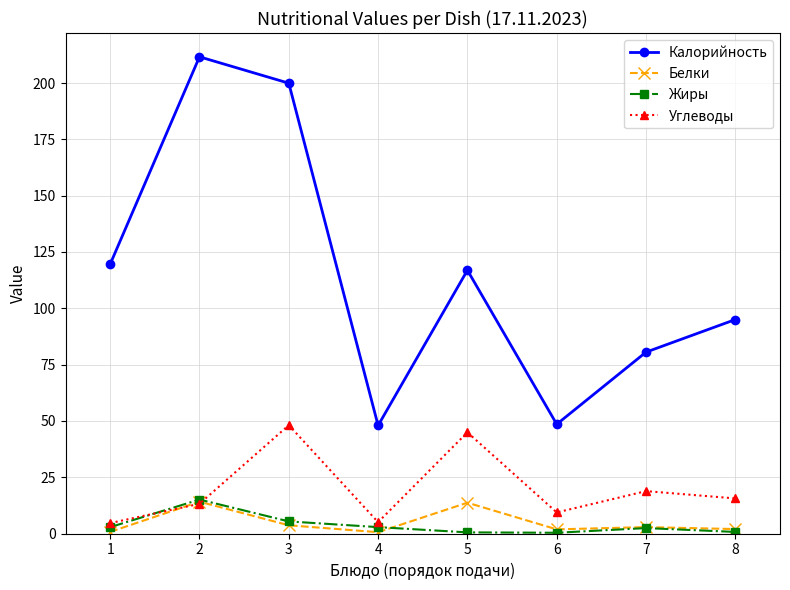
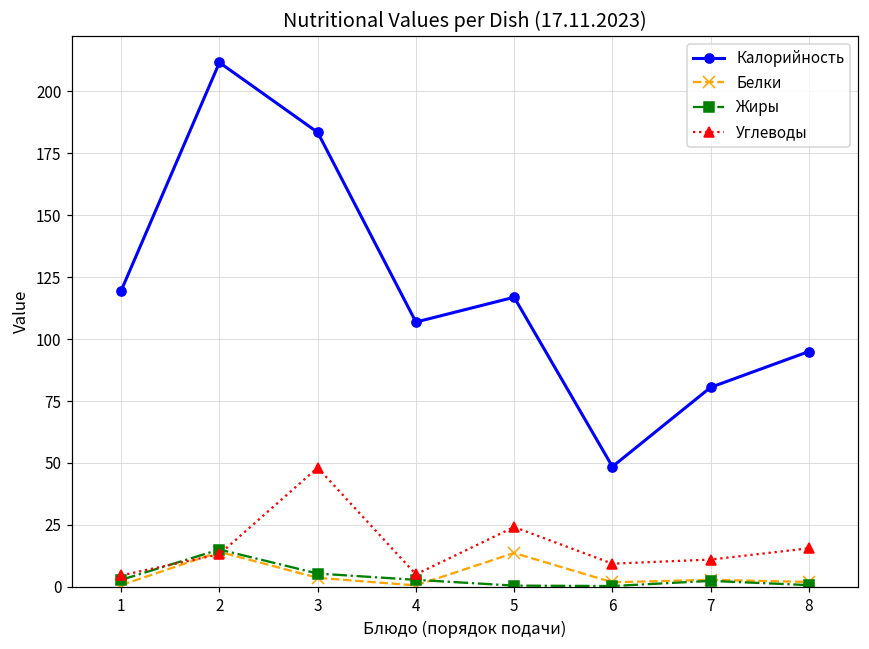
Калорийность, 3: 200 -> 183
Калорийность, 4: 48 -> 107
Углеводы, 5: 45 -> 24
Углеводы, 7: 19 -> 11
